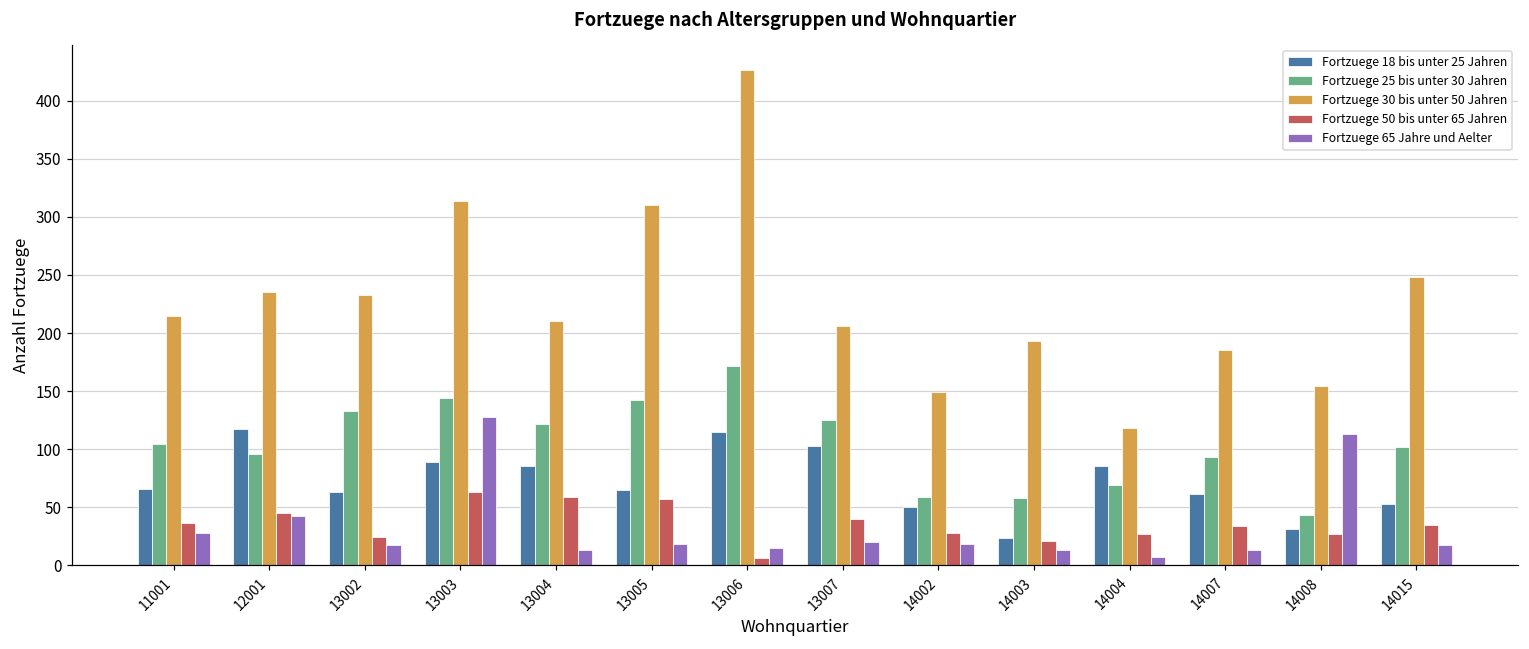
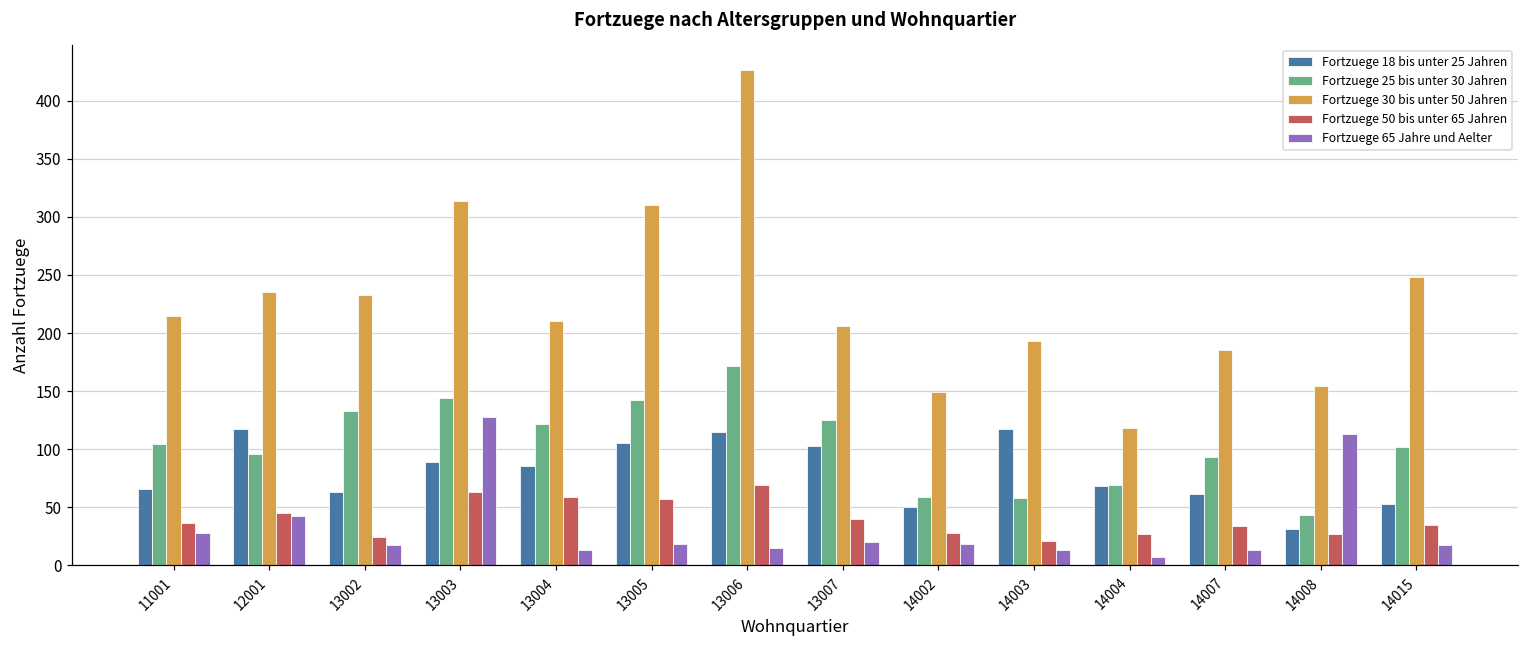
Fortzuege 18 bis unter 25 Jahren, 13005: 65 -> 105
Fortzuege 50 bis unter 65 Jahren, 13006: 6 -> 69
Fortzuege 18 bis unter 25 Jahren, 14003: 23 -> 117
Fortzuege 18 bis unter 25 Jahren, 14004: 85 -> 68
